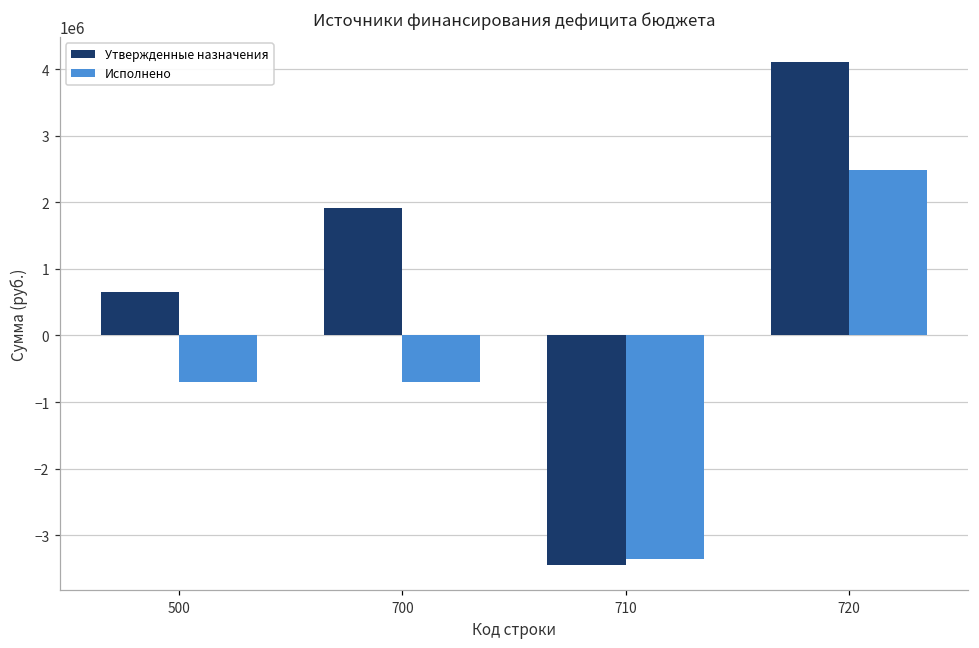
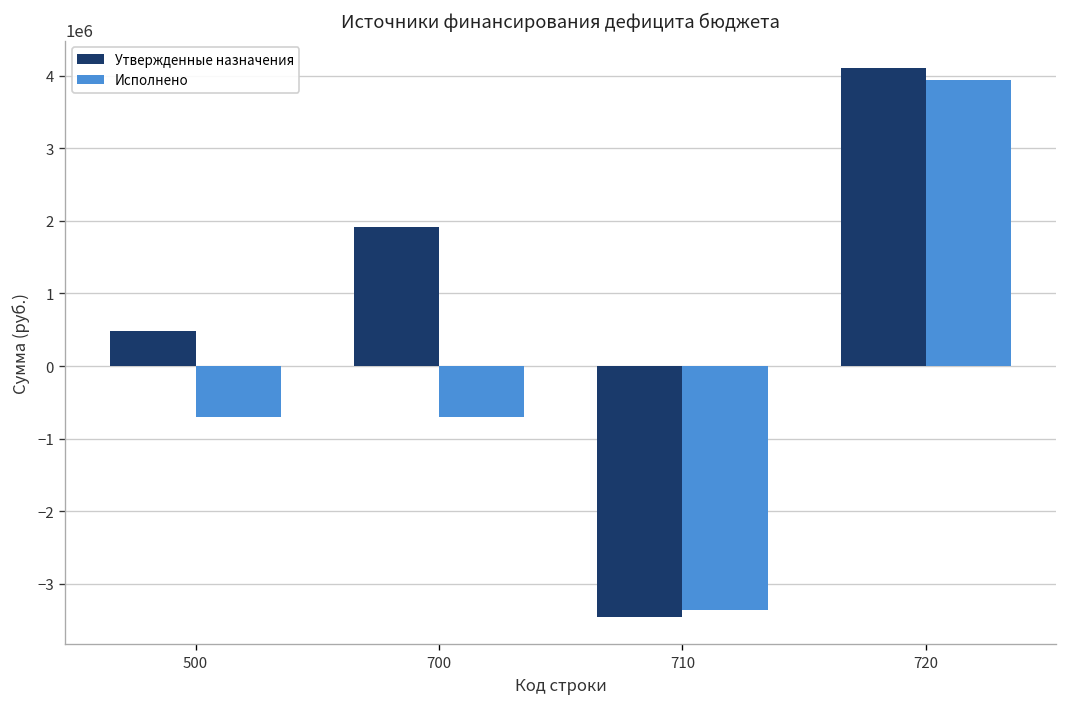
Утвержденные назначения, 500: 600000 -> 500000
Исполнено, 720: 2500000 -> 3900000
